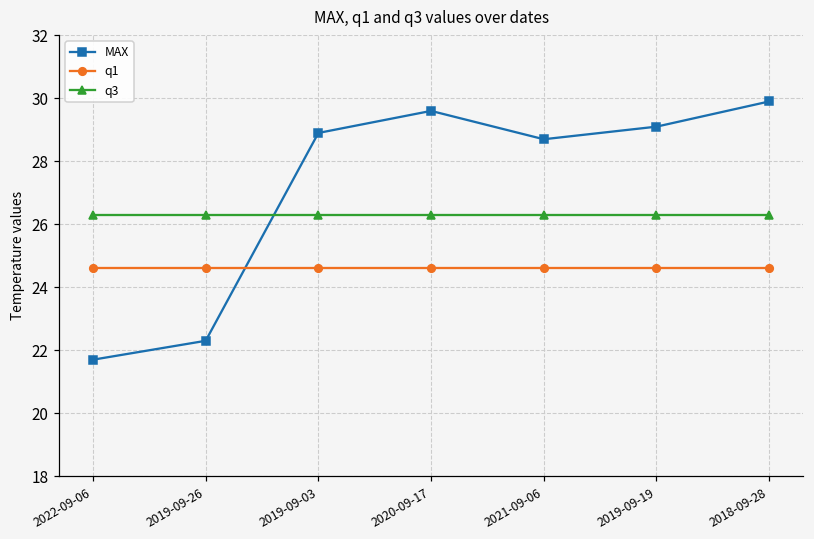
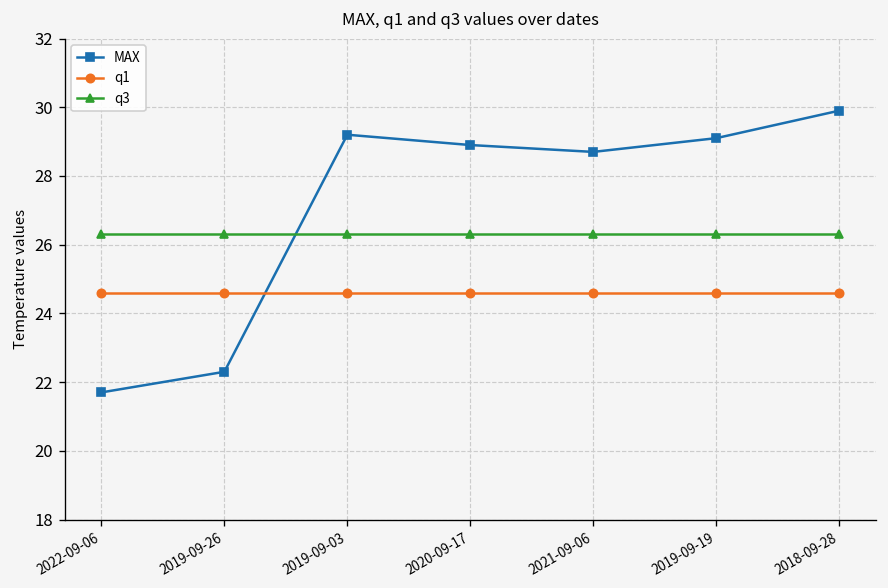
MAX, 2019-09-03: 28.9 -> 29.2
MAX, 2020-09-17: 29.6 -> 28.9
